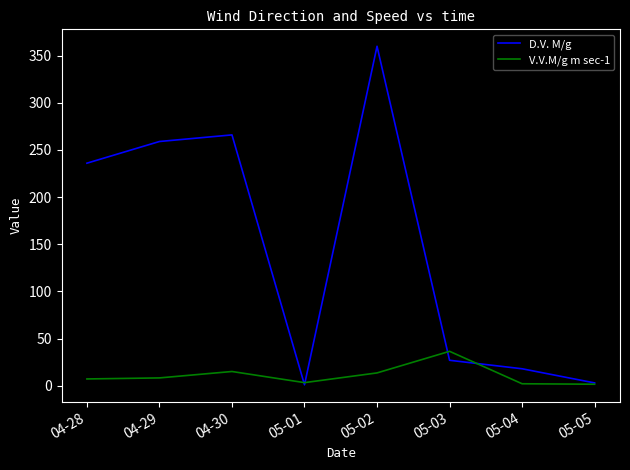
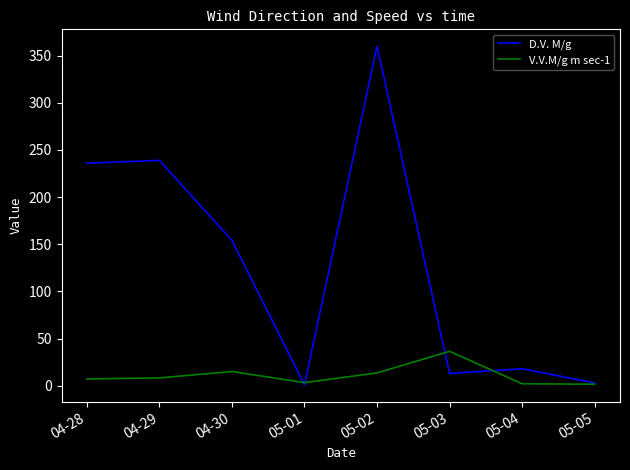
D.V. M/g, 04-29: 260 -> 240
D.V. M/g, 04-30: 270 -> 150
D.V. M/g, 05-03: 30 -> 10
